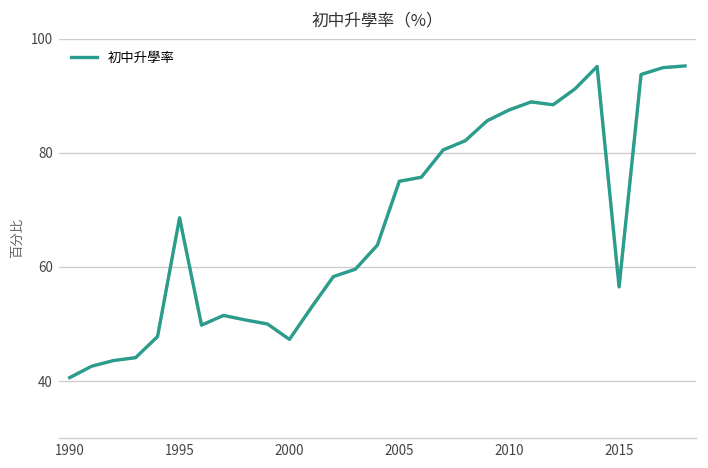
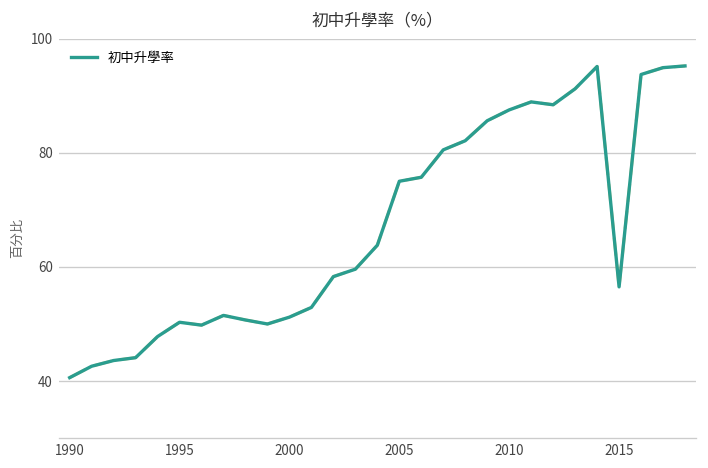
1995: 69 -> 50
2000: 47 -> 51
